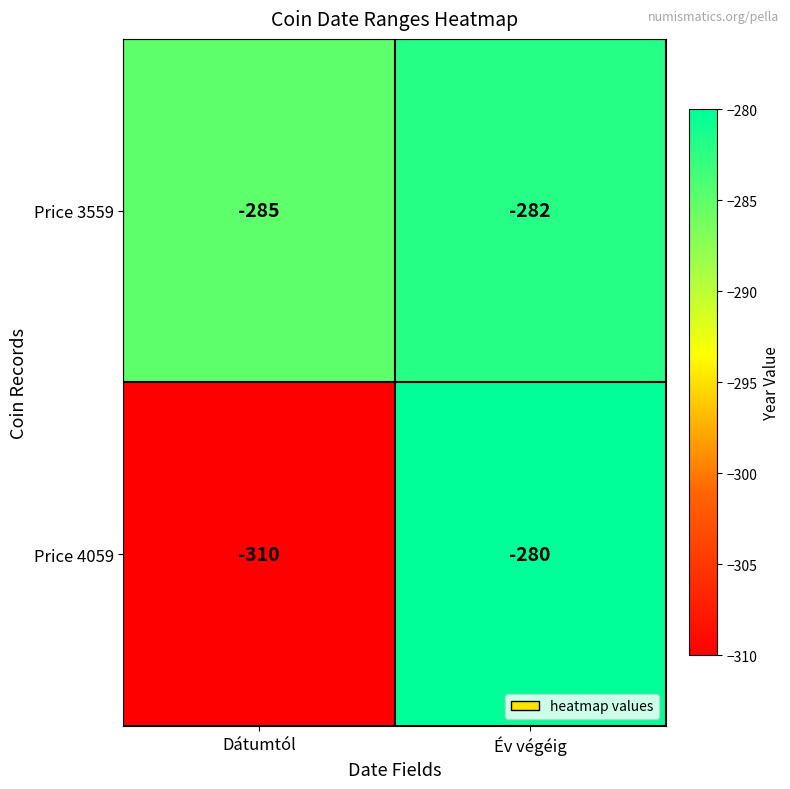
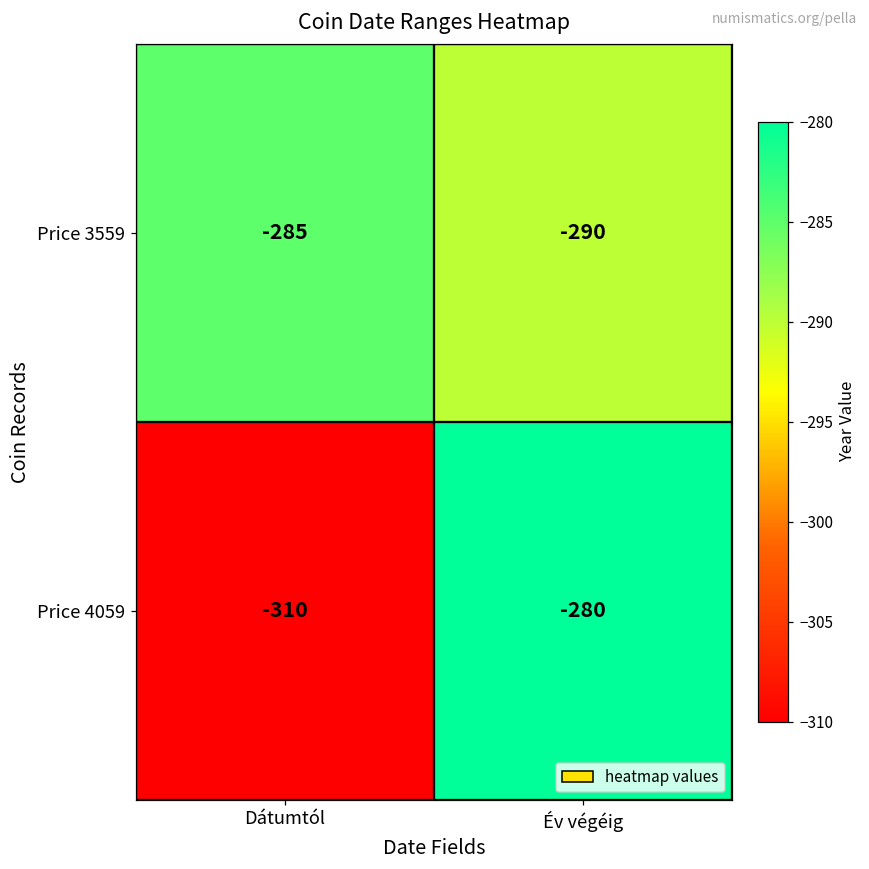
Price 3559, Év végéig: -282 -> -290
